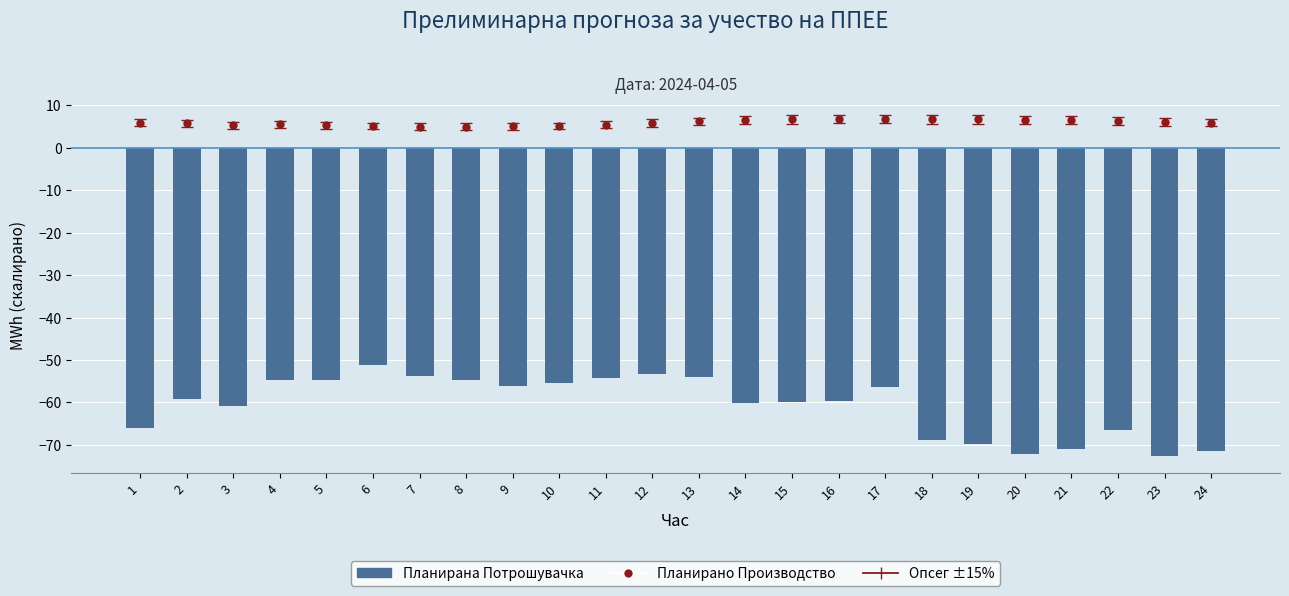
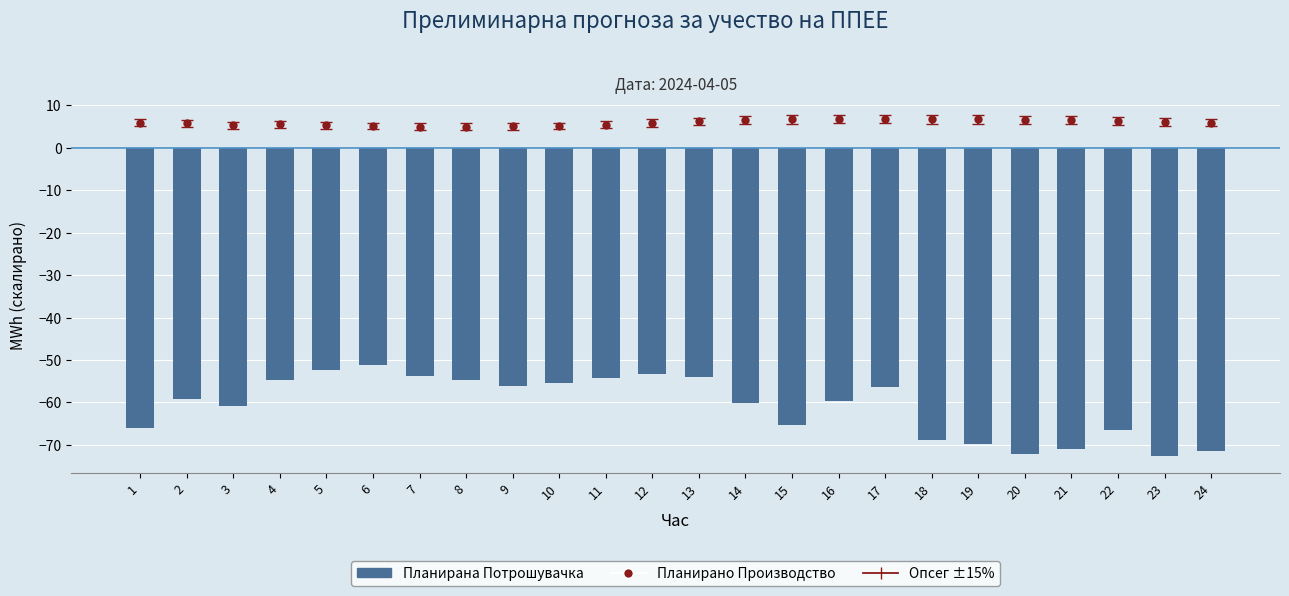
Планирана Потрошувачка, 5: -55 -> -52
Планирана Потрошувачка, 15: -60 -> -65
